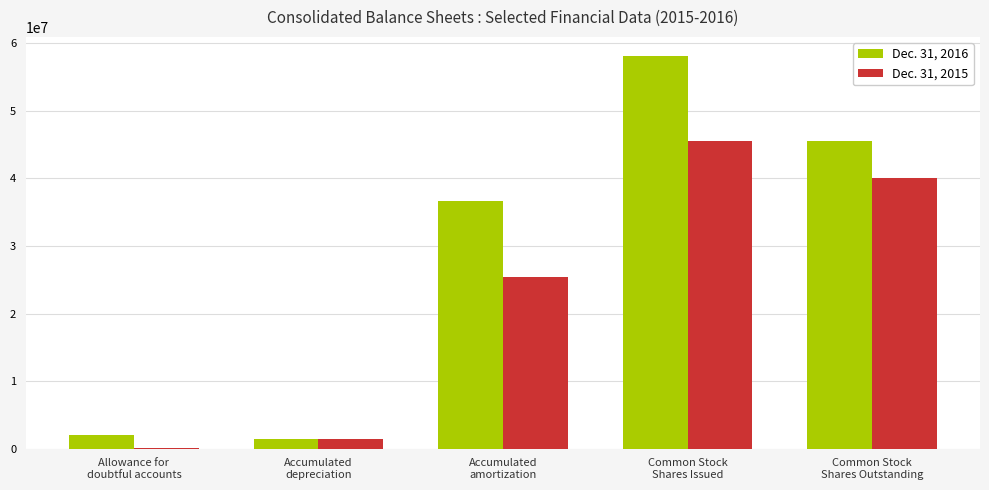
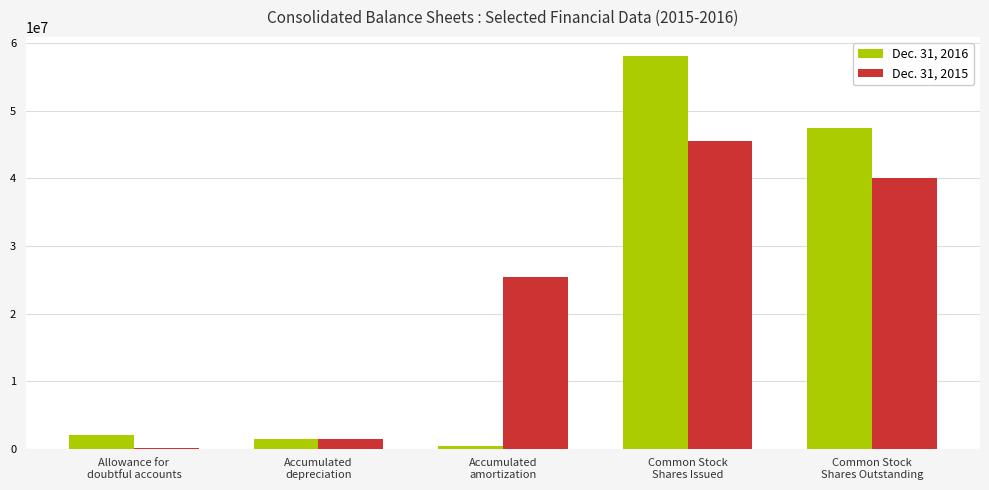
Dec. 31, 2016, Accumulated amortization: 37000000 -> 0
Dec. 31, 2016, Common Stock Shares Outstanding: 46000000 -> 48000000
